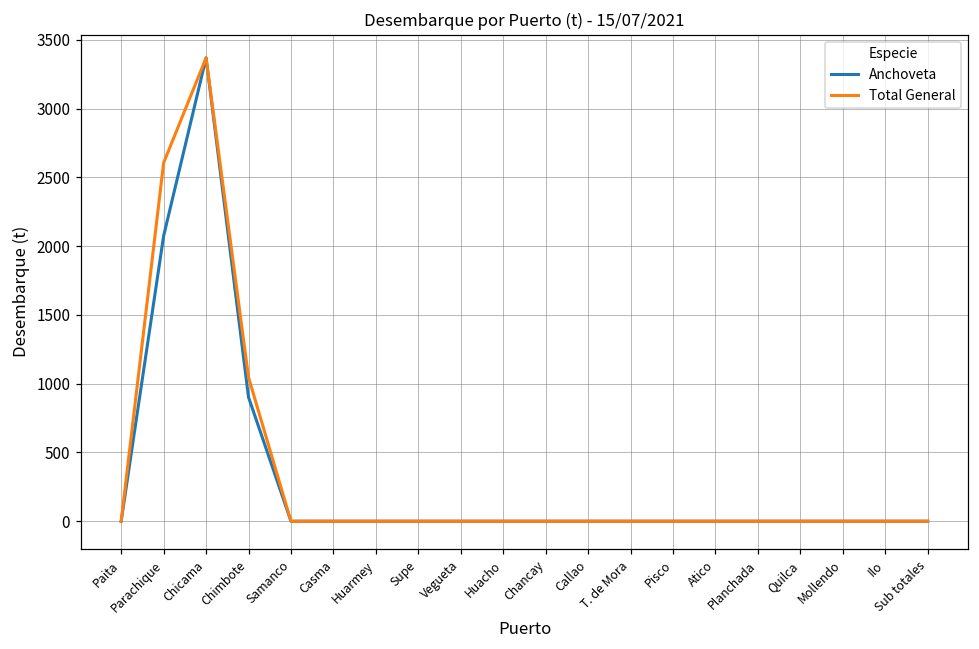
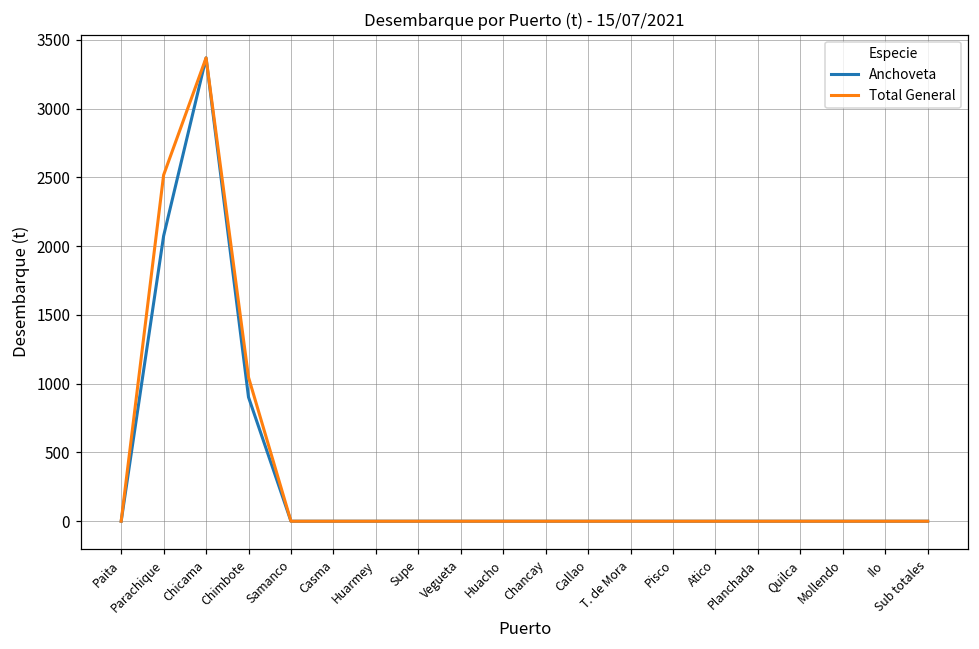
Total General, Parachique: 2610 -> 2520
